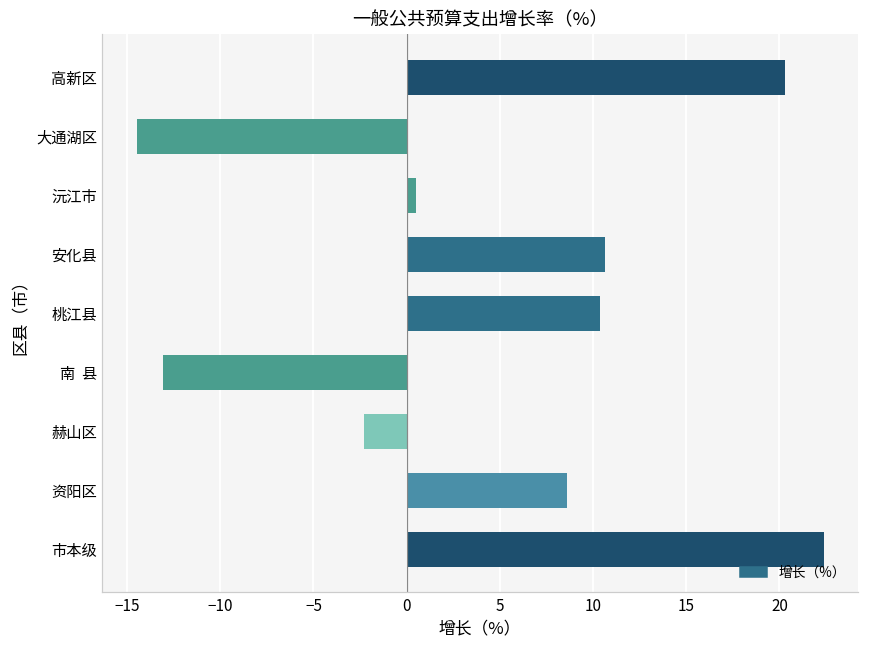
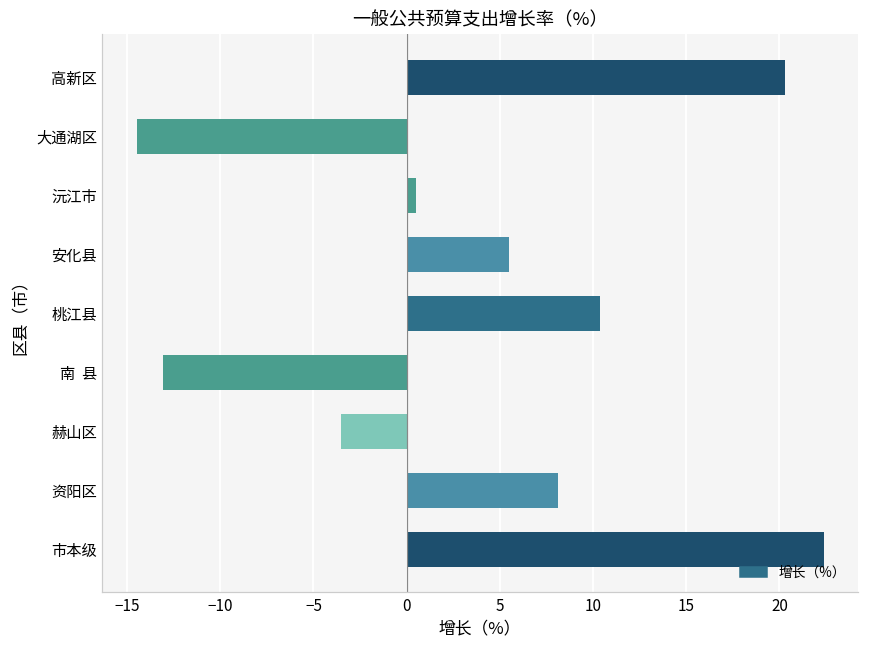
安化县: 10.6 -> 5.5
赫山区: -2.3 -> -3.5
资阳区: 8.6 -> 8.1
